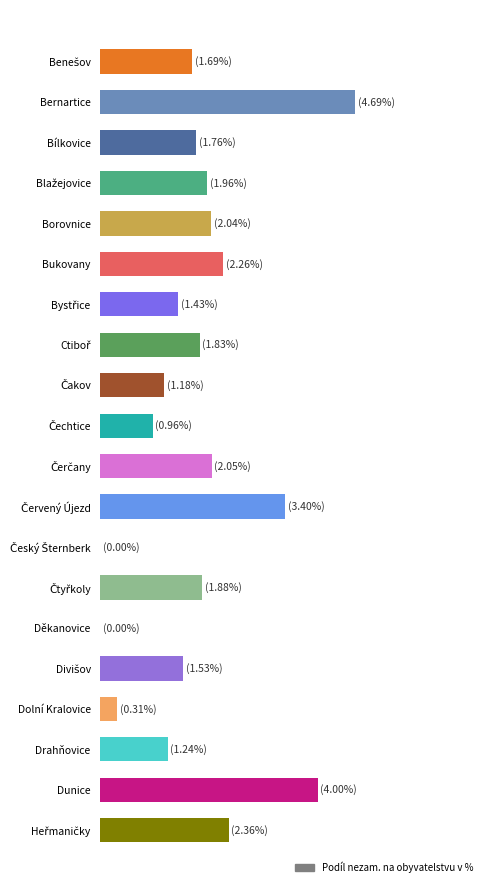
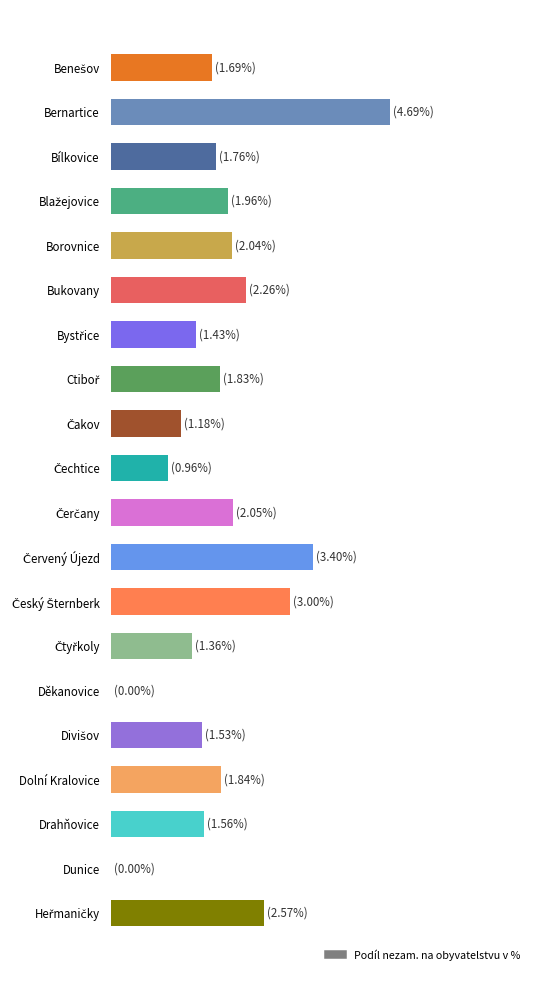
Český Šternberk: (0.00%) -> (3.00%)
Čtyřkoly: (1.88%) -> (1.36%)
Dolní Kralovice: (0.31%) -> (1.84%)
Drahňovice: (1.24%) -> (1.56%)
Dunice: (4.00%) -> (0.00%)
Heřmaničky: (2.36%) -> (2.57%)
